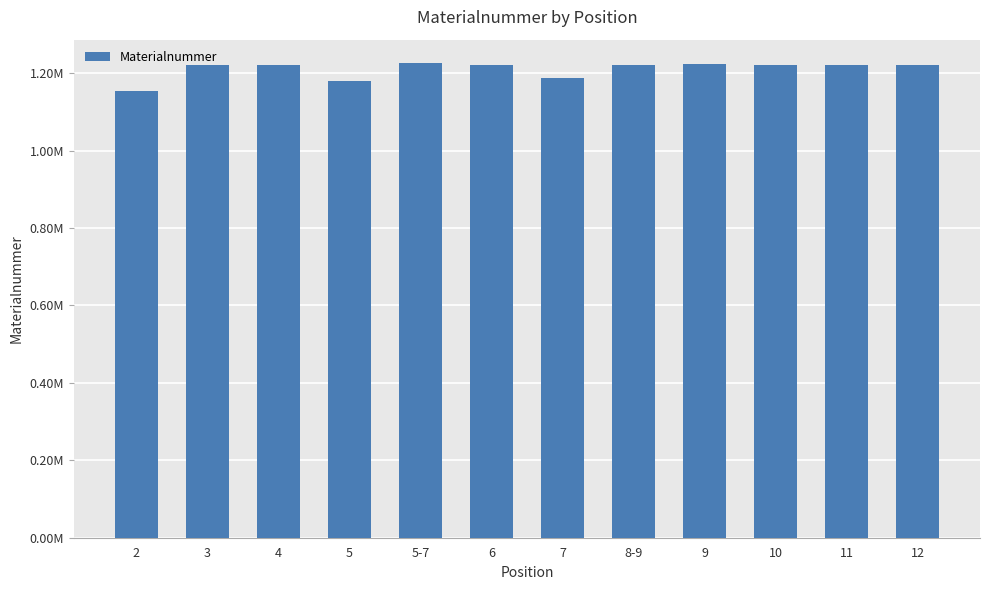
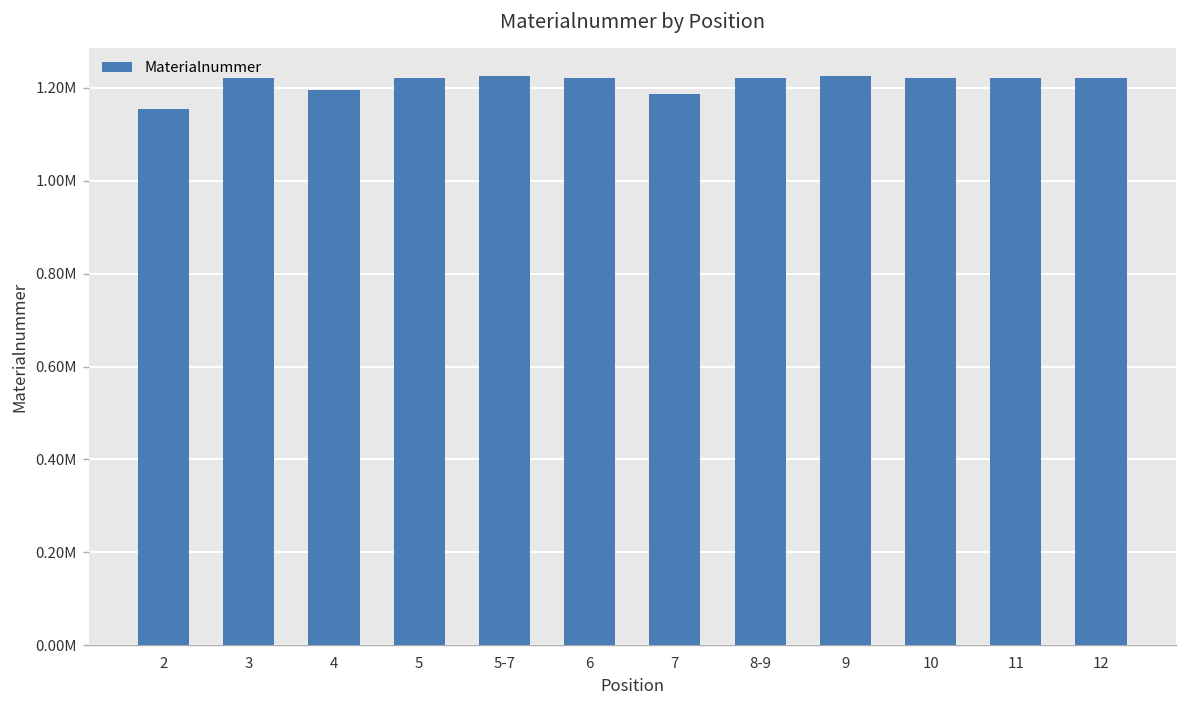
4: 1220000 -> 1200000
5: 1180000 -> 1220000
